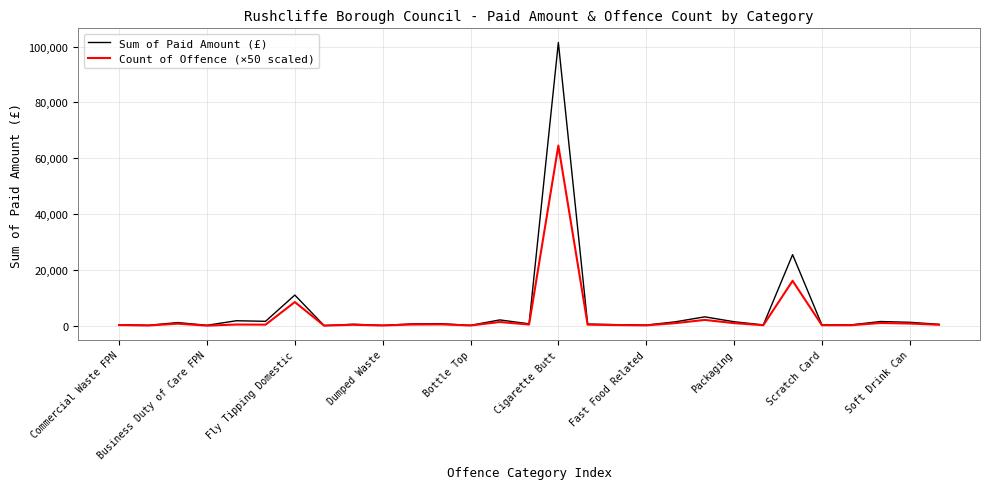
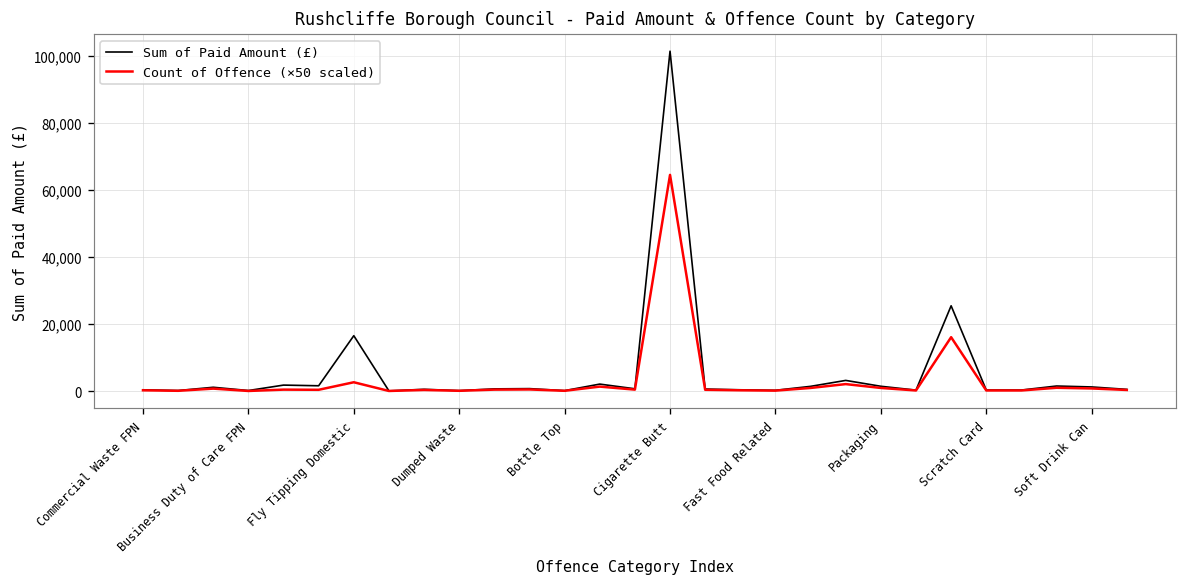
Sum of Paid Amount (£), Fly Tipping Domestic: 11,000 -> 17,000
Count of Offence (×50 scaled), Fly Tipping Domestic: 9,000 -> 3,000
